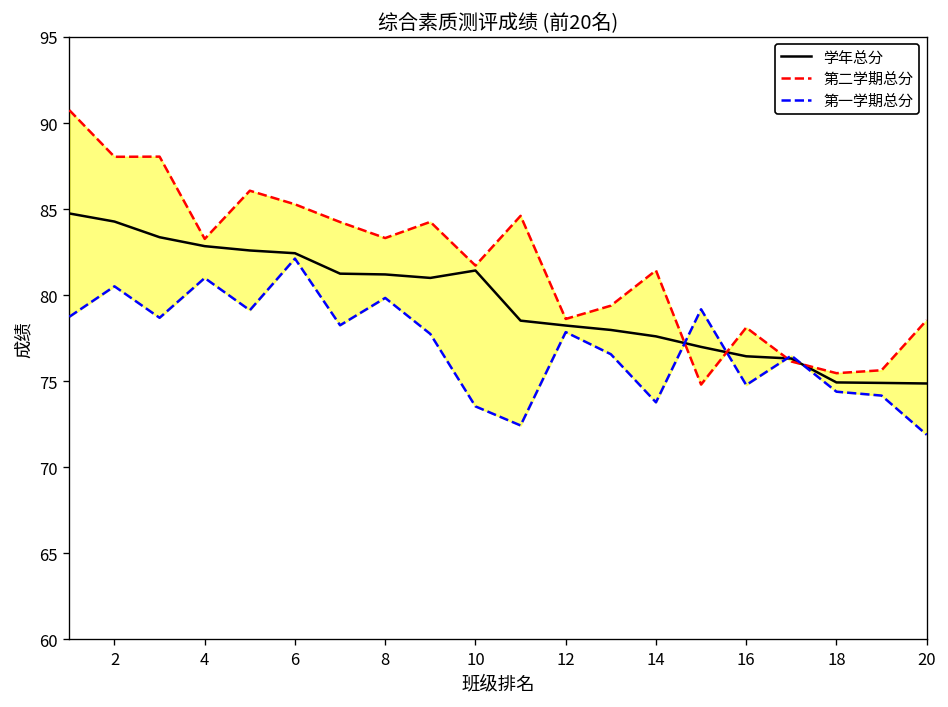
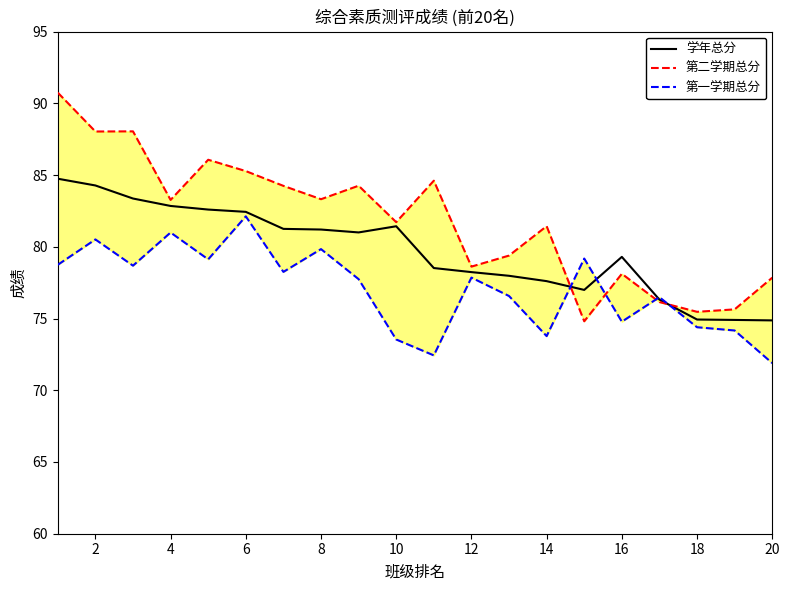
学年总分, 16: 76.5 -> 79.3
第二学期总分, 20: 78.6 -> 77.9
